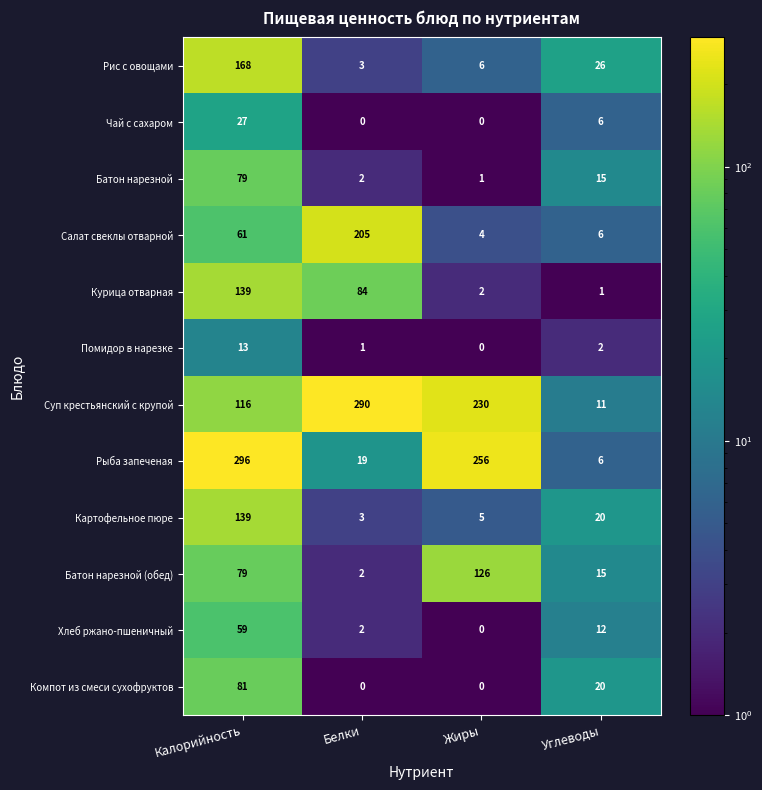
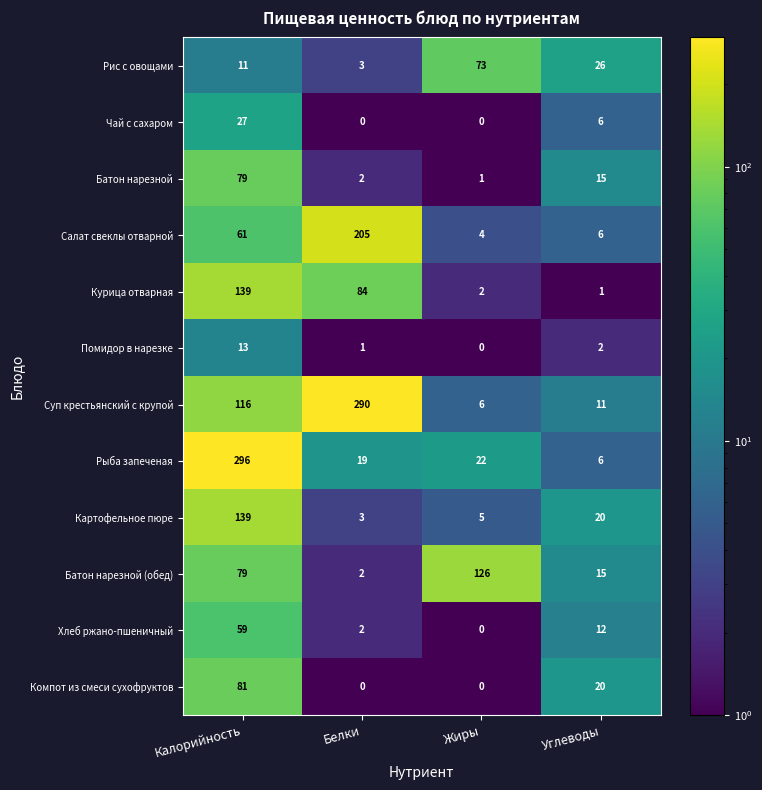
Рис с овощами, Калорийность: 168 -> 11
Рис с овощами, Жиры: 6 -> 73
Суп крестьянский с крупой, Жиры: 230 -> 6
Рыба запеченая, Жиры: 256 -> 22
